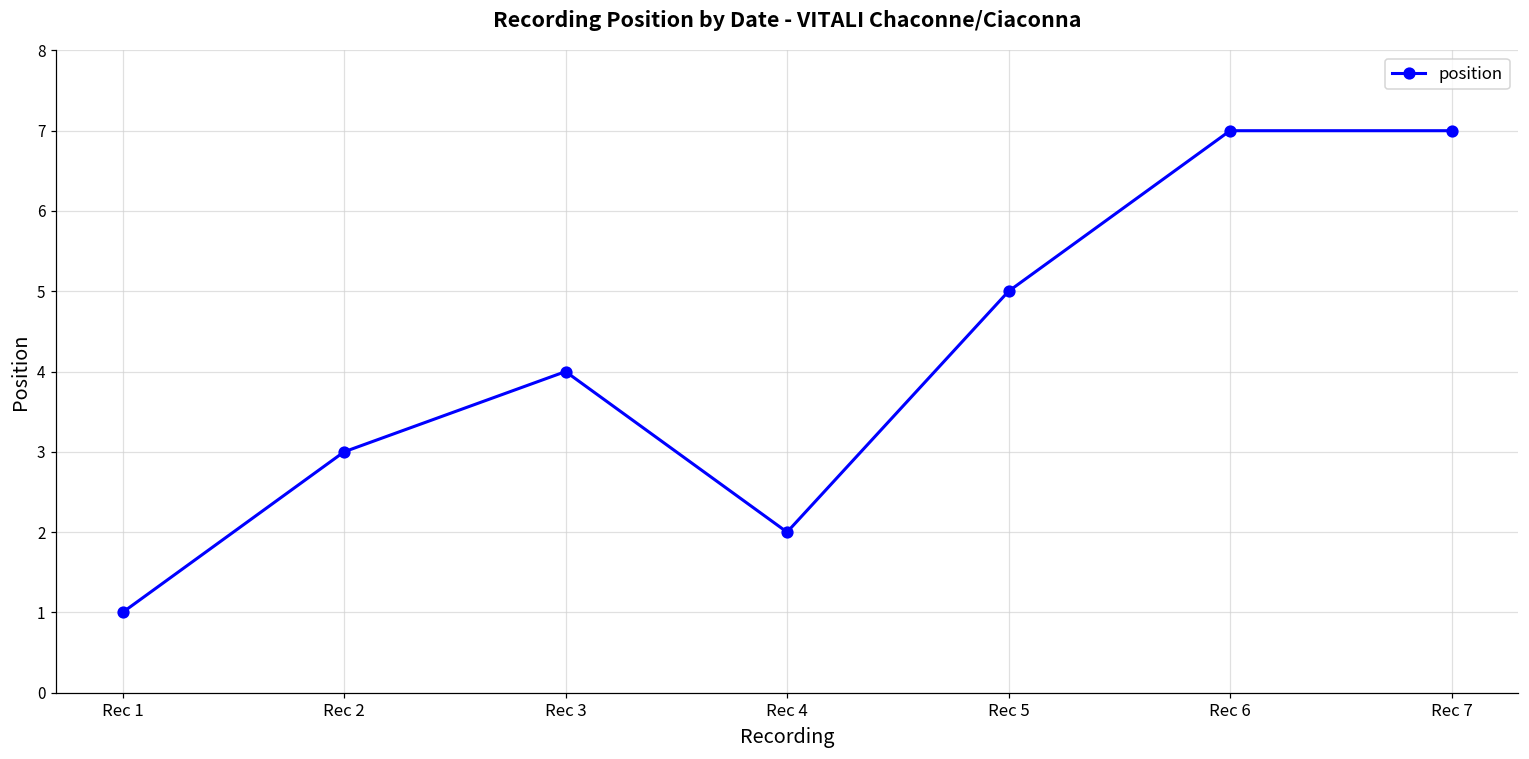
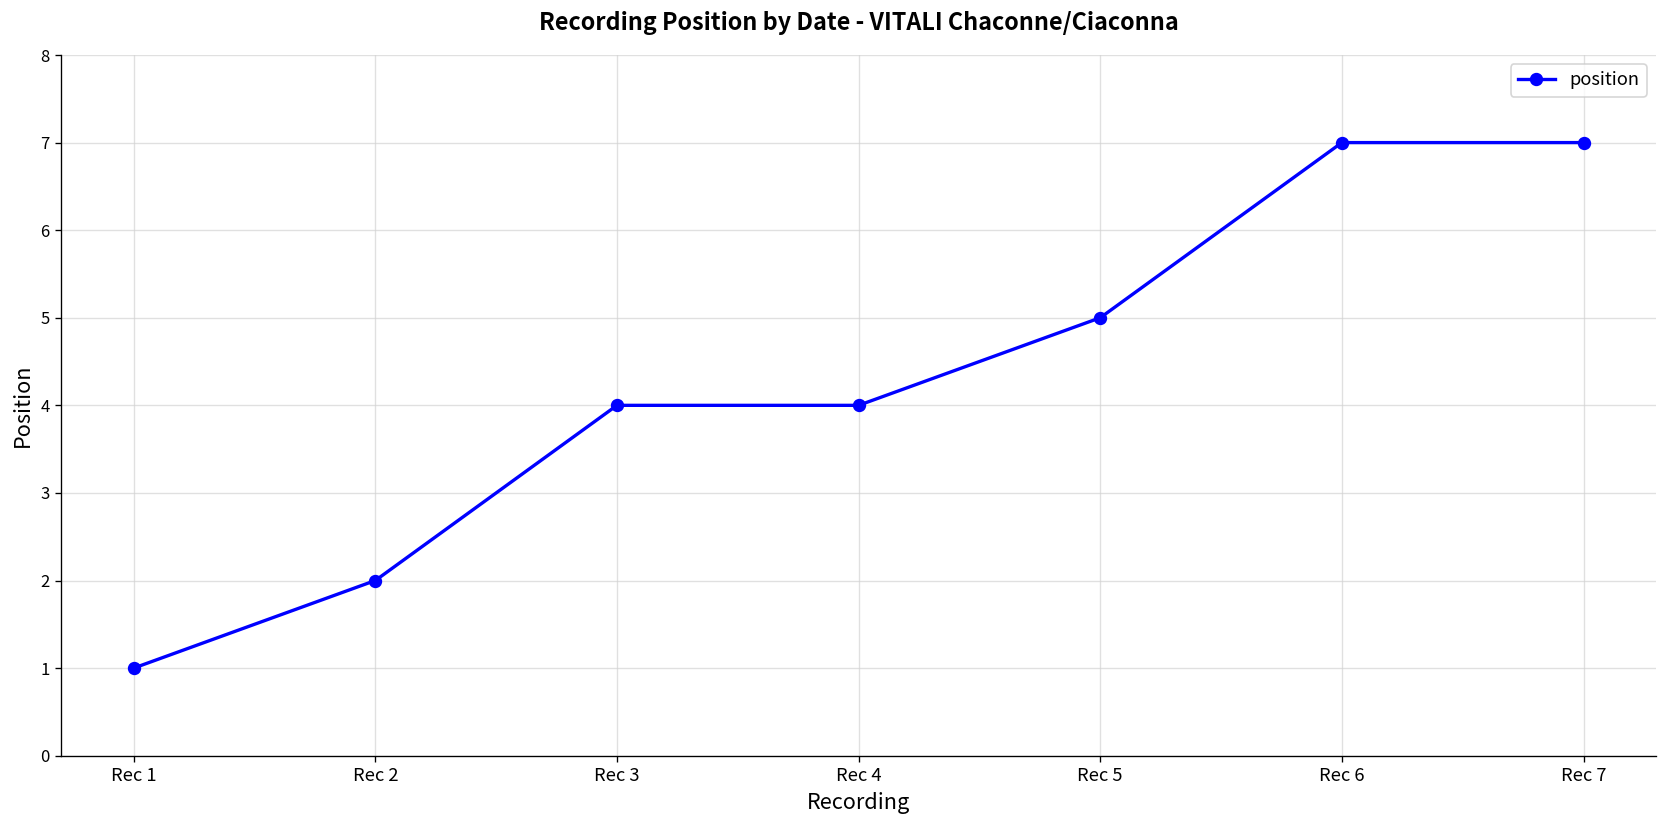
Rec 2: 3 -> 2
Rec 4: 2 -> 4
